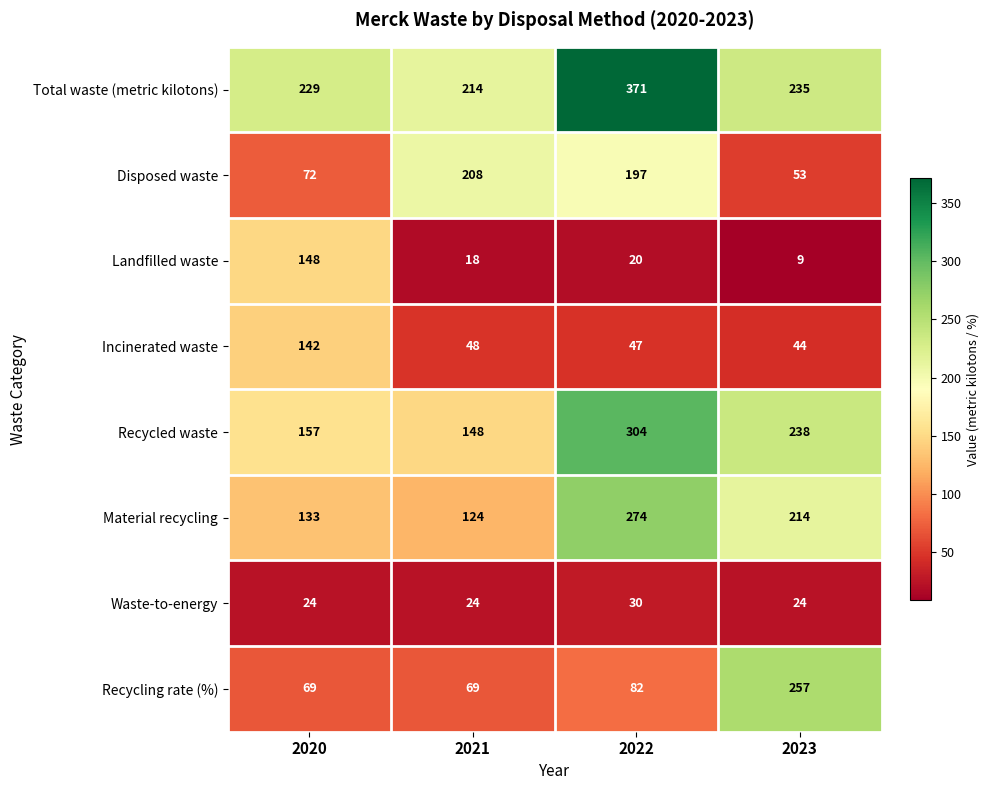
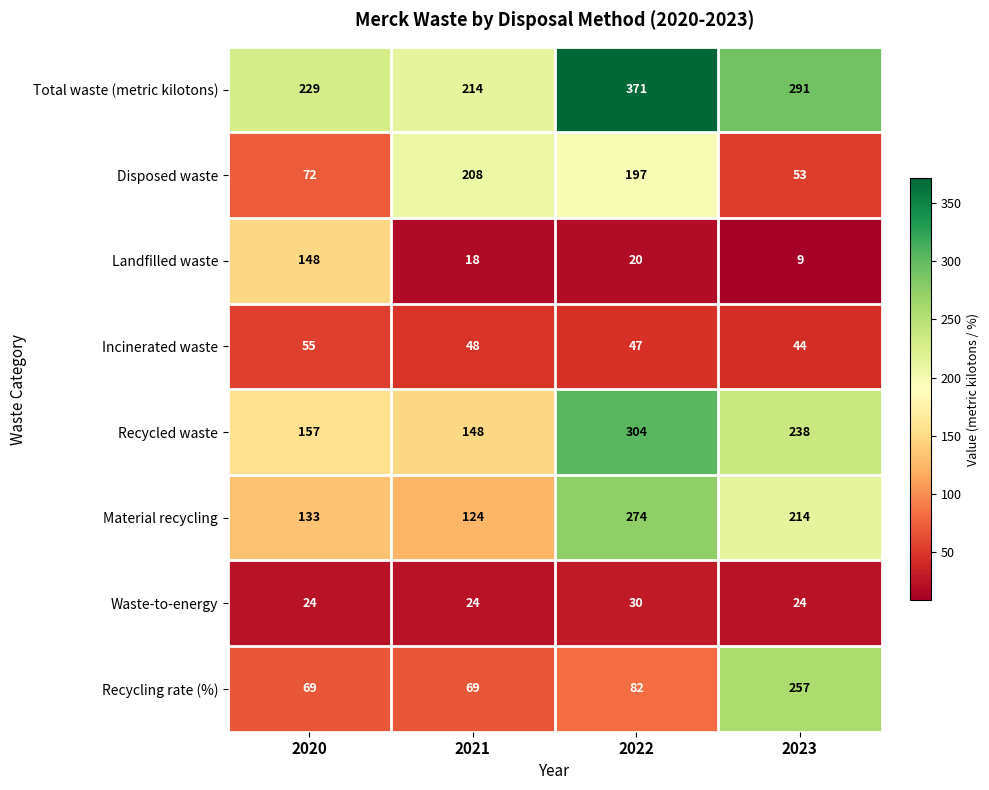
Total waste (metric kilotons), 2023: 235 -> 291
Incinerated waste, 2020: 142 -> 55
